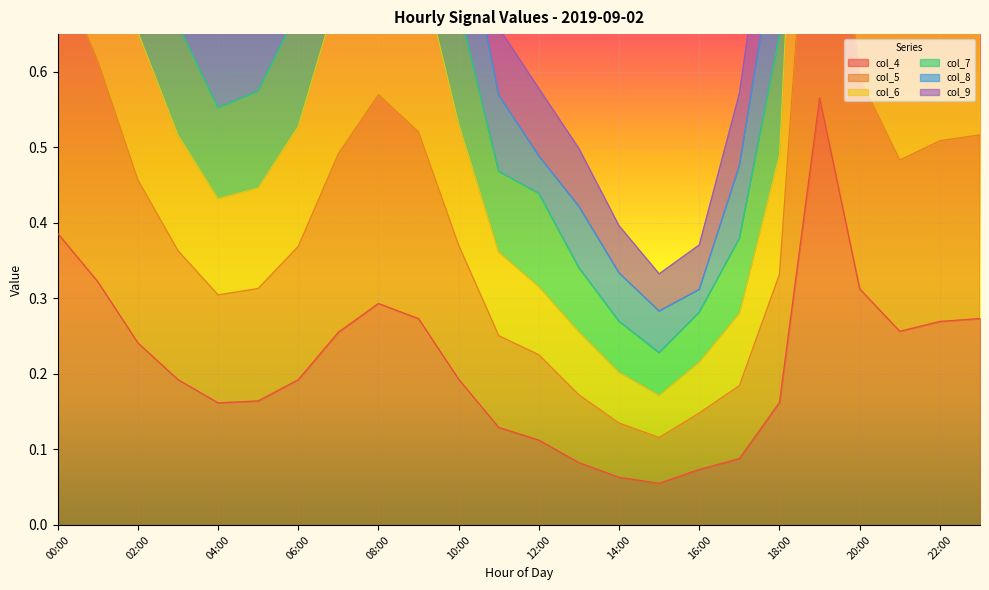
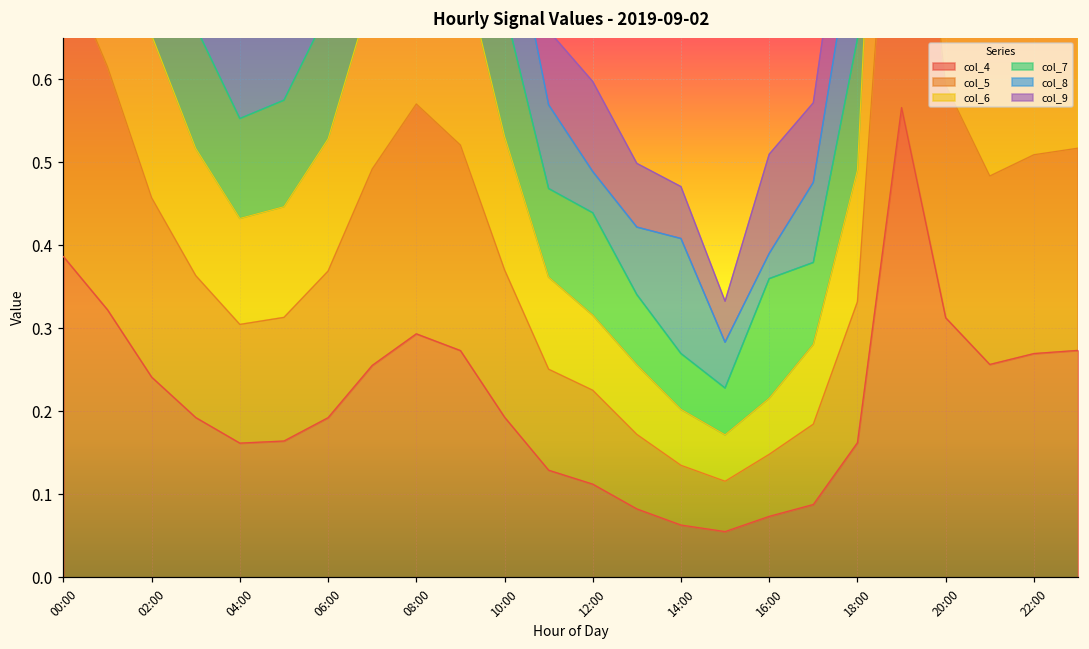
col_9, 12:00: 0.09 -> 0.11
col_8, 14:00: 0.06 -> 0.14
col_7, 16:00: 0.07 -> 0.14
col_9, 16:00: 0.06 -> 0.12
